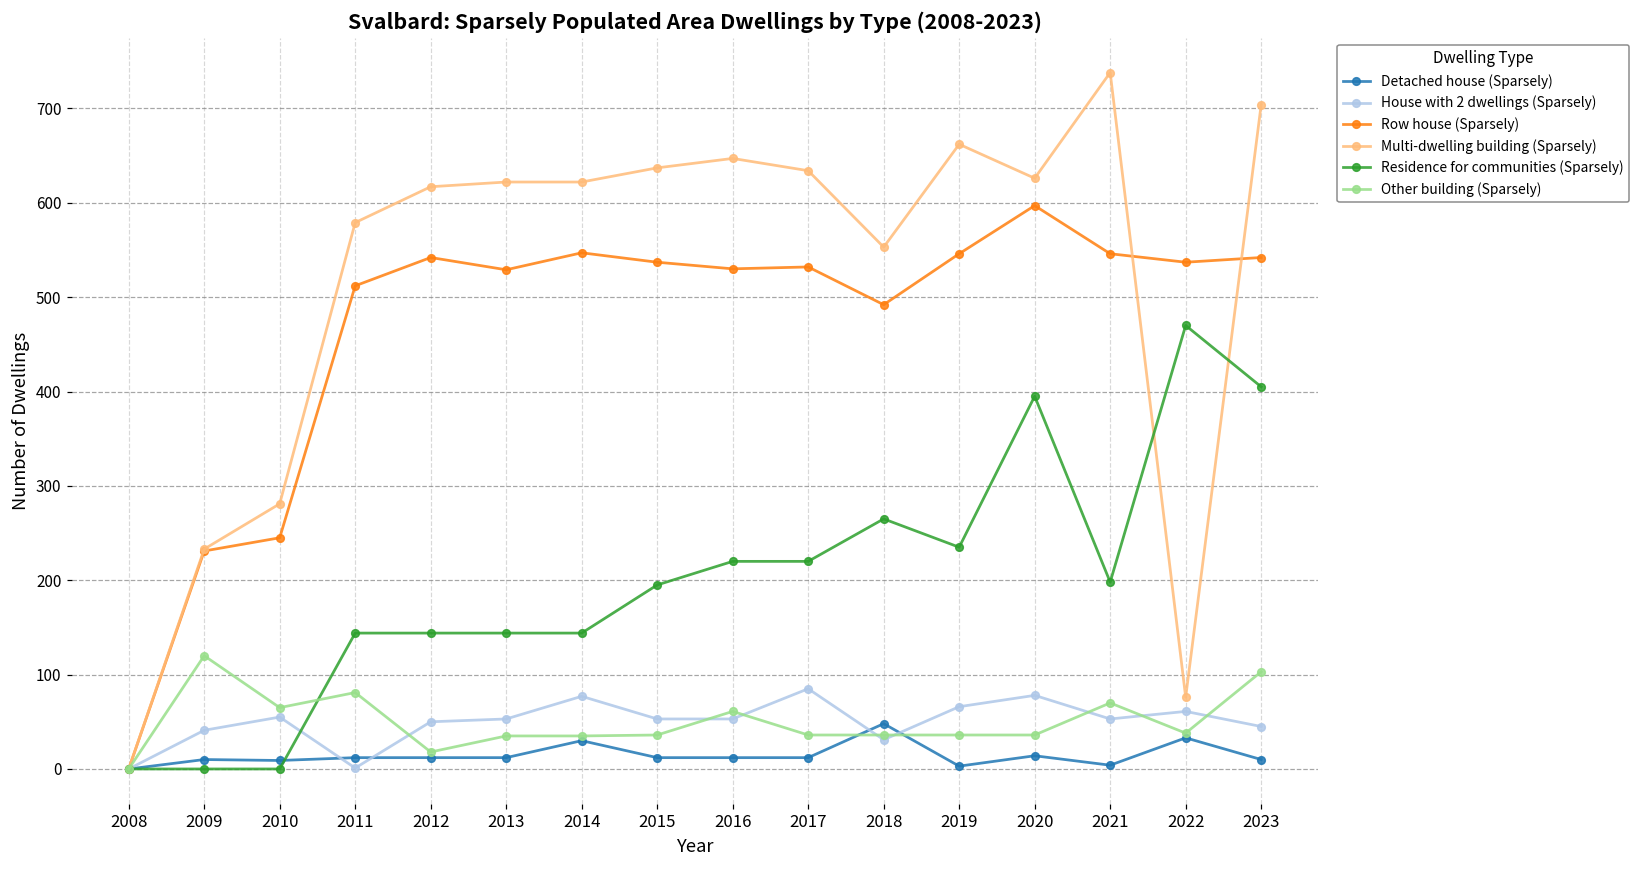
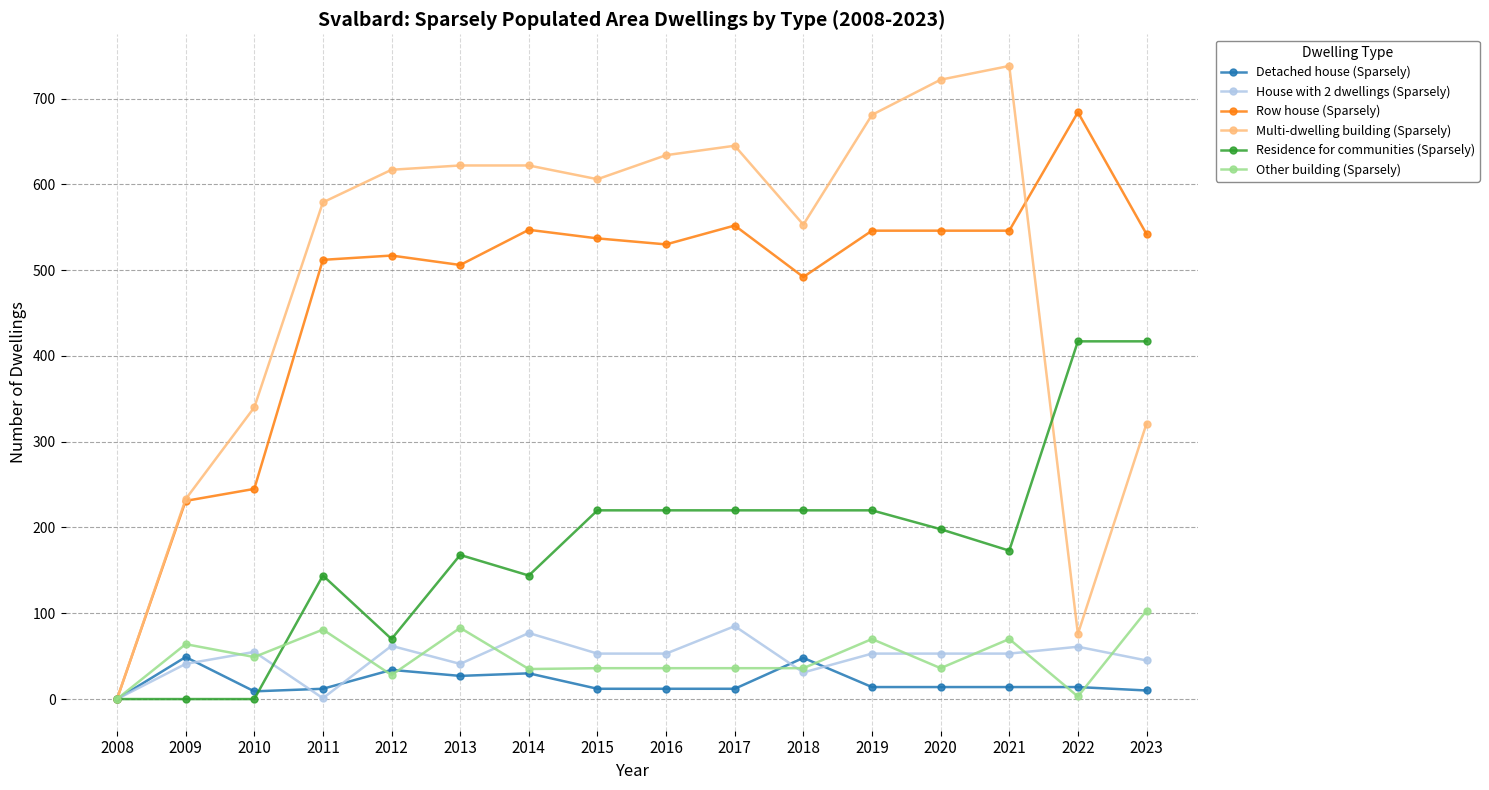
Detached house (Sparsely), 2009: 10 -> 50
Other building (Sparsely), 2009: 120 -> 60
Multi-dwelling building (Sparsely), 2010: 280 -> 340
Other building (Sparsely), 2010: 70 -> 50
Detached house (Sparsely), 2012: 10 -> 30
House with 2 dwellings (Sparsely), 2012: 50 -> 60
Row house (Sparsely), 2012: 540 -> 520
Residence for communities (Sparsely), 2012: 140 -> 70
Other building (Sparsely), 2012: 20 -> 30
Detached house (Sparsely), 2013: 10 -> 30
House with 2 dwellings (Sparsely), 2013: 50 -> 40
Row house (Sparsely), 2013: 530 -> 510
Residence for communities (Sparsely), 2013: 140 -> 170
Other building (Sparsely), 2013: 40 -> 80
Multi-dwelling building (Sparsely), 2015: 640 -> 610
Residence for communities (Sparsely), 2015: 200 -> 220
Multi-dwelling building (Sparsely), 2016: 650 -> 630
Other building (Sparsely), 2016: 60 -> 40
Row house (Sparsely), 2017: 530 -> 550
Multi-dwelling building (Sparsely), 2017: 630 -> 650
Residence for communities (Sparsely), 2018: 270 -> 220
Detached house (Sparsely), 2019: 0 -> 10
House with 2 dwellings (Sparsely), 2019: 70 -> 50
Multi-dwelling building (Sparsely), 2019: 660 -> 680
Residence for communities (Sparsely), 2019: 240 -> 220
Other building (Sparsely), 2019: 40 -> 70
House with 2 dwellings (Sparsely), 2020: 80 -> 50
Row house (Sparsely), 2020: 600 -> 550
Multi-dwelling building (Sparsely), 2020: 630 -> 720
Residence for communities (Sparsely), 2020: 400 -> 200
Detached house (Sparsely), 2021: 0 -> 10
Residence for communities (Sparsely), 2021: 200 -> 170
Detached house (Sparsely), 2022: 30 -> 10
Row house (Sparsely), 2022: 540 -> 680
Residence for communities (Sparsely), 2022: 470 -> 420
Other building (Sparsely), 2022: 40 -> 0
Multi-dwelling building (Sparsely), 2023: 700 -> 320
Residence for communities (Sparsely), 2023: 410 -> 420
